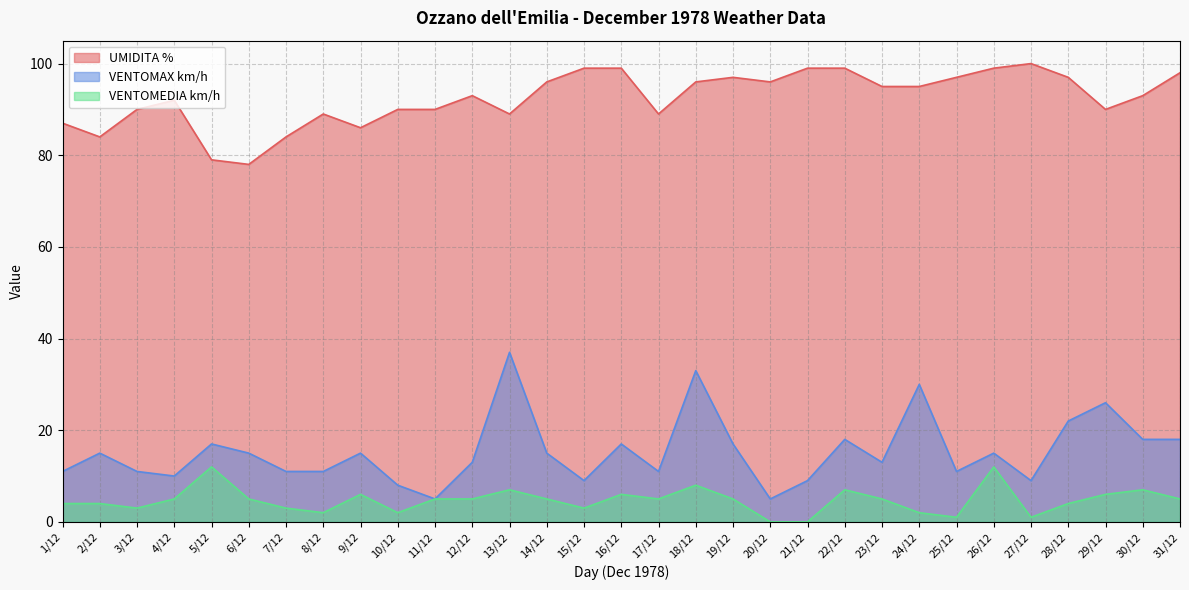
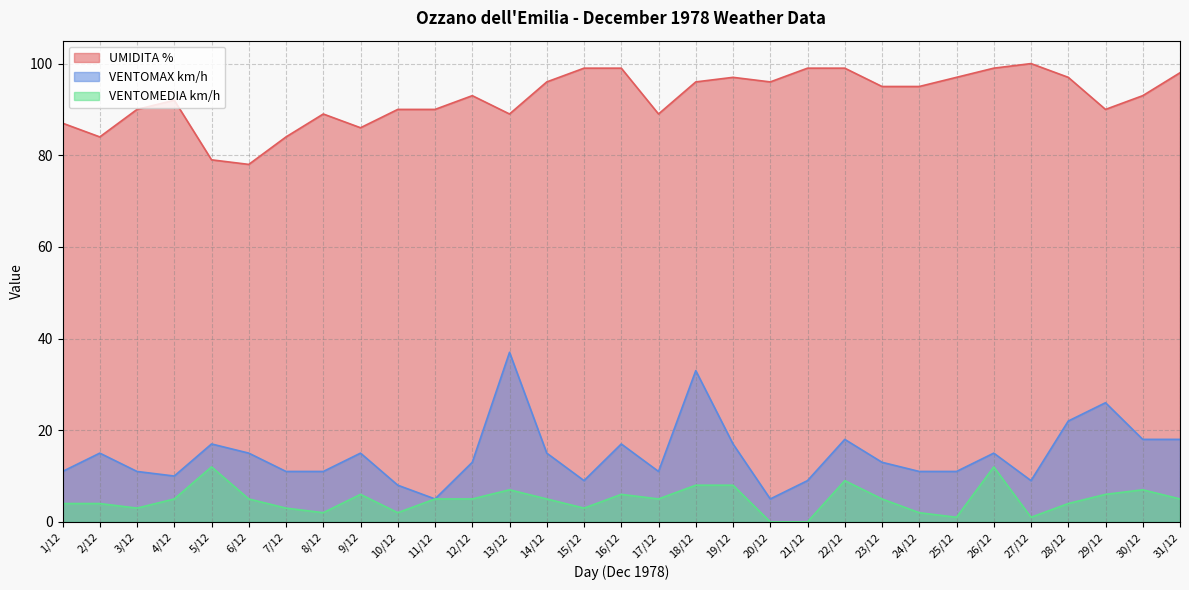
VENTOMEDIA km/h, 19/12: 5 -> 8
VENTOMEDIA km/h, 22/12: 7 -> 9
VENTOMAX km/h, 24/12: 30 -> 11
